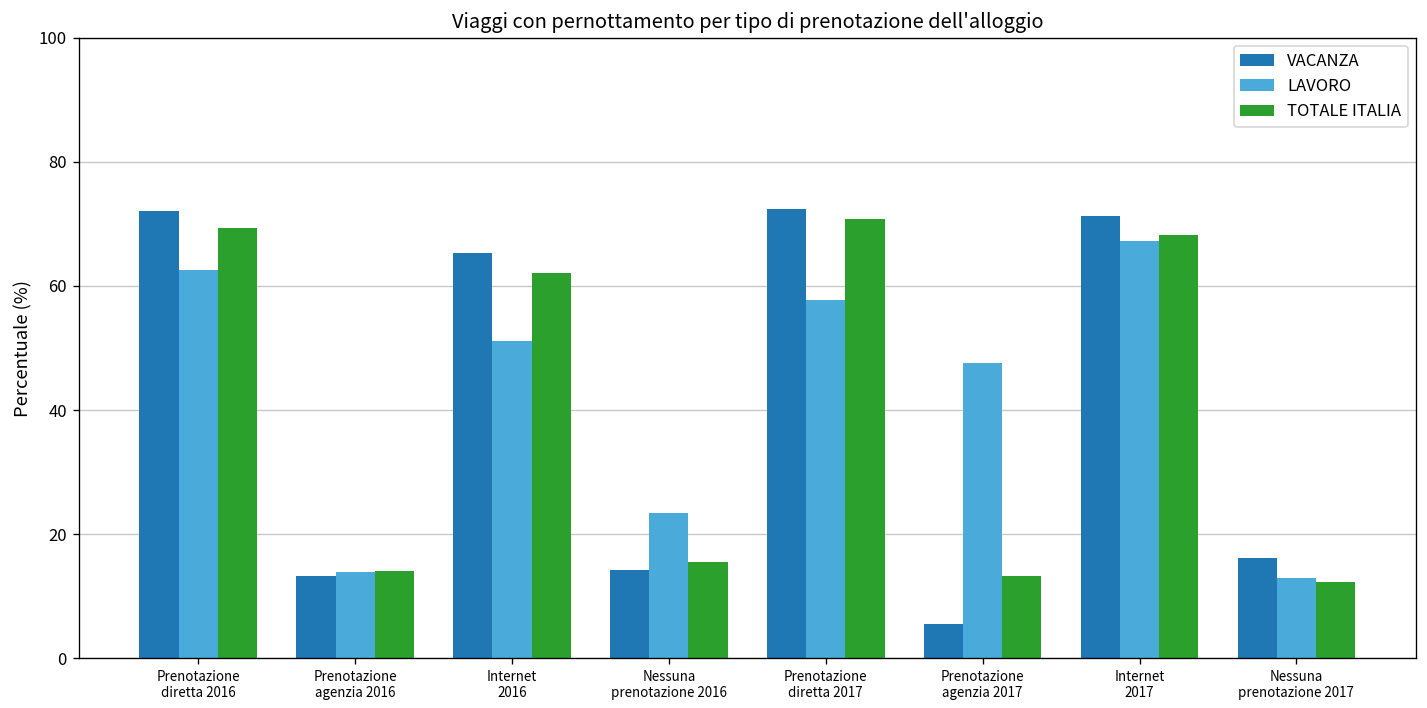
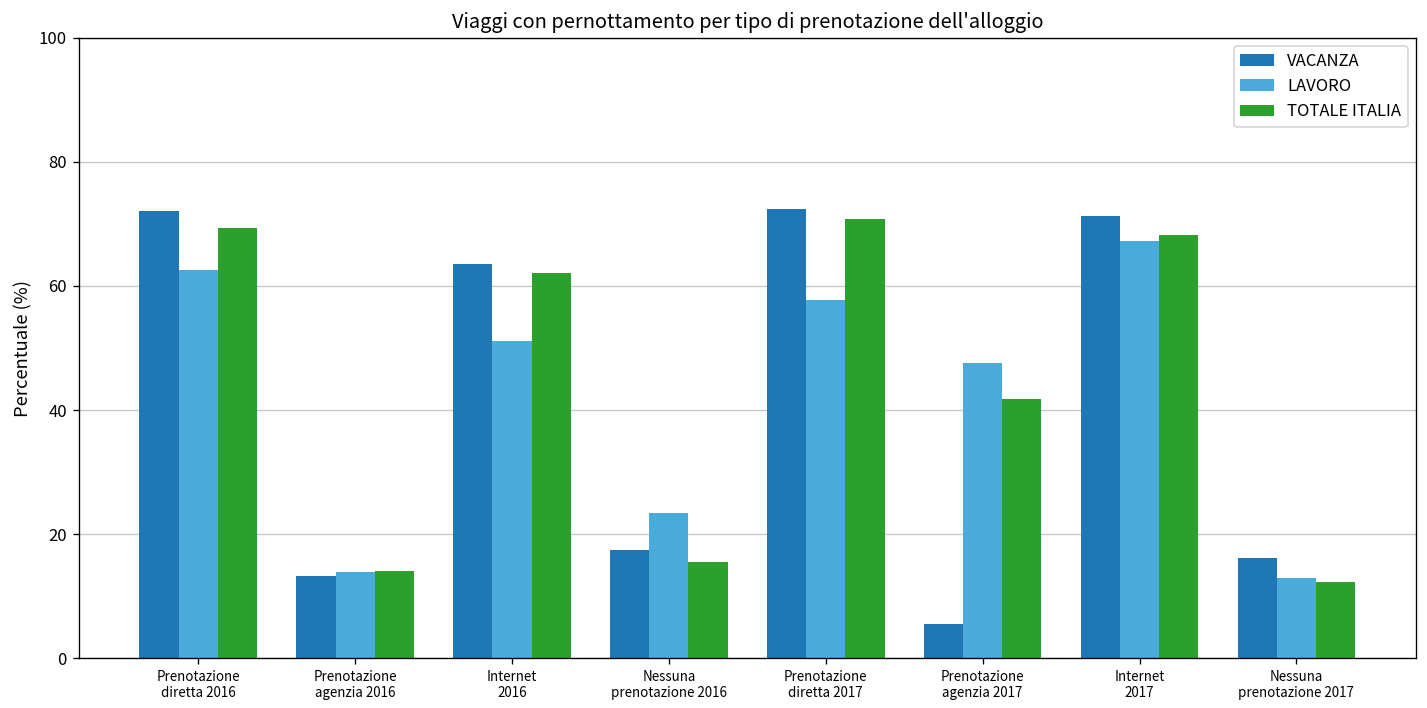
VACANZA, Internet 2016: 65 -> 64
VACANZA, Nessuna prenotazione 2016: 14 -> 18
TOTALE ITALIA, Prenotazione agenzia 2017: 13 -> 42
